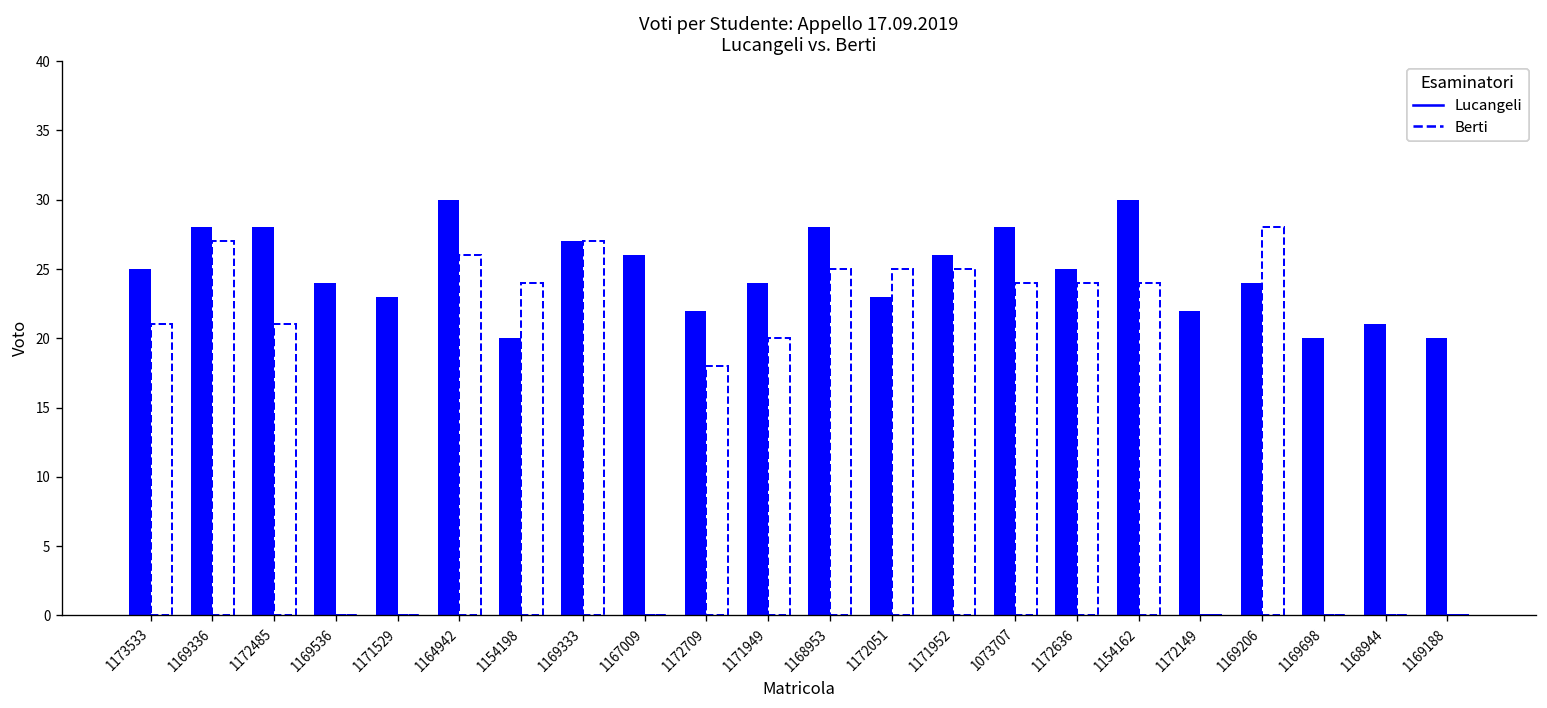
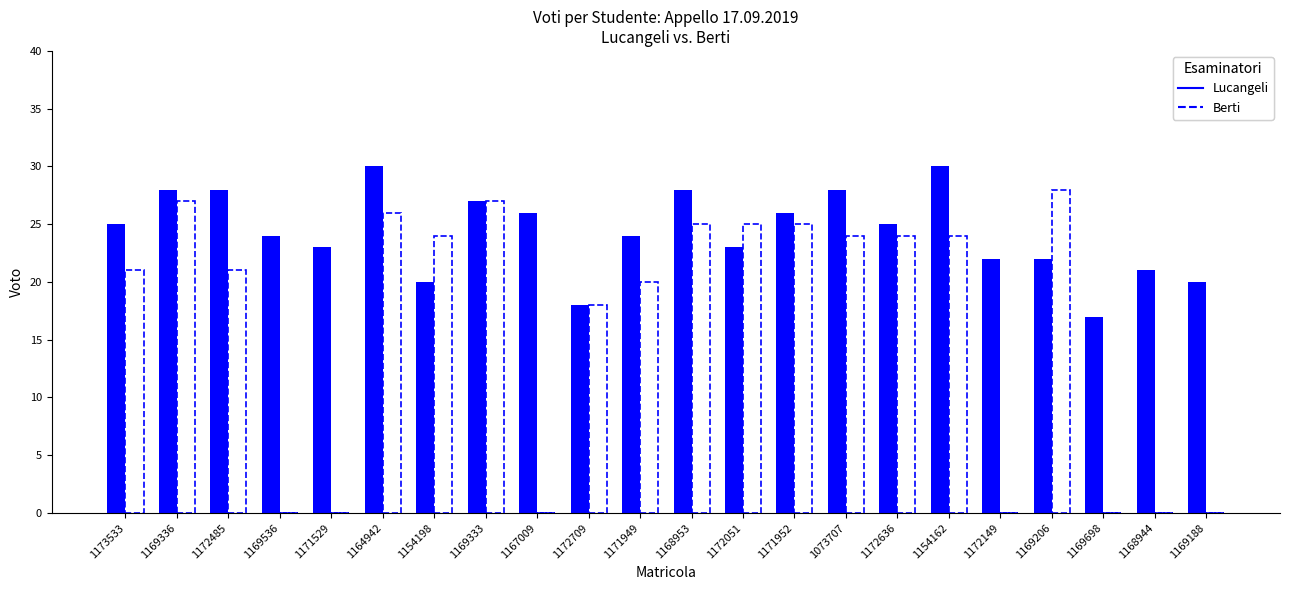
Lucangeli, 1172709: 22 -> 18
Lucangeli, 1169206: 24 -> 22
Lucangeli, 1169698: 20 -> 17
